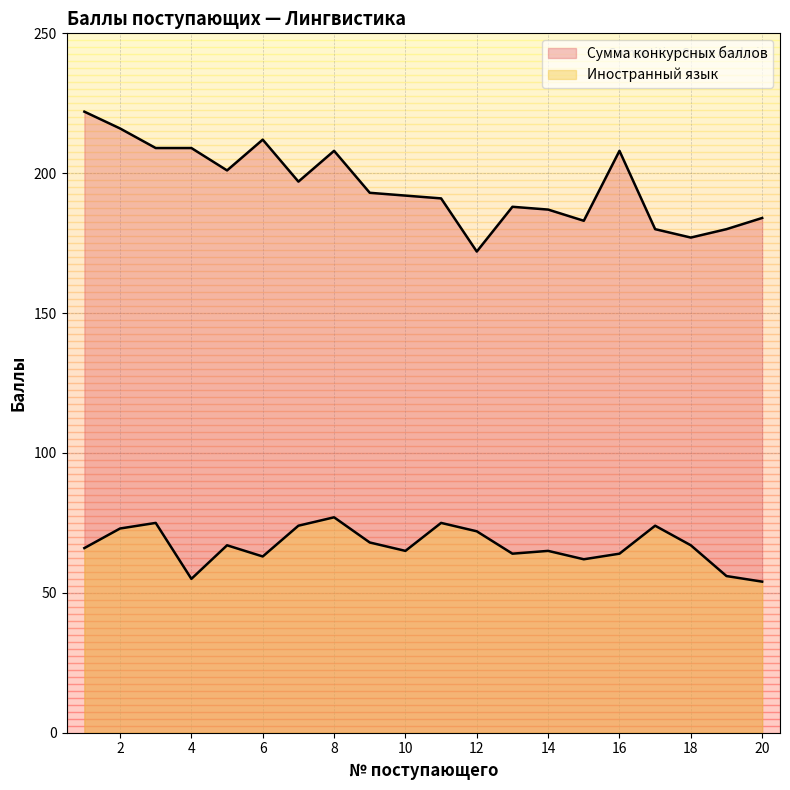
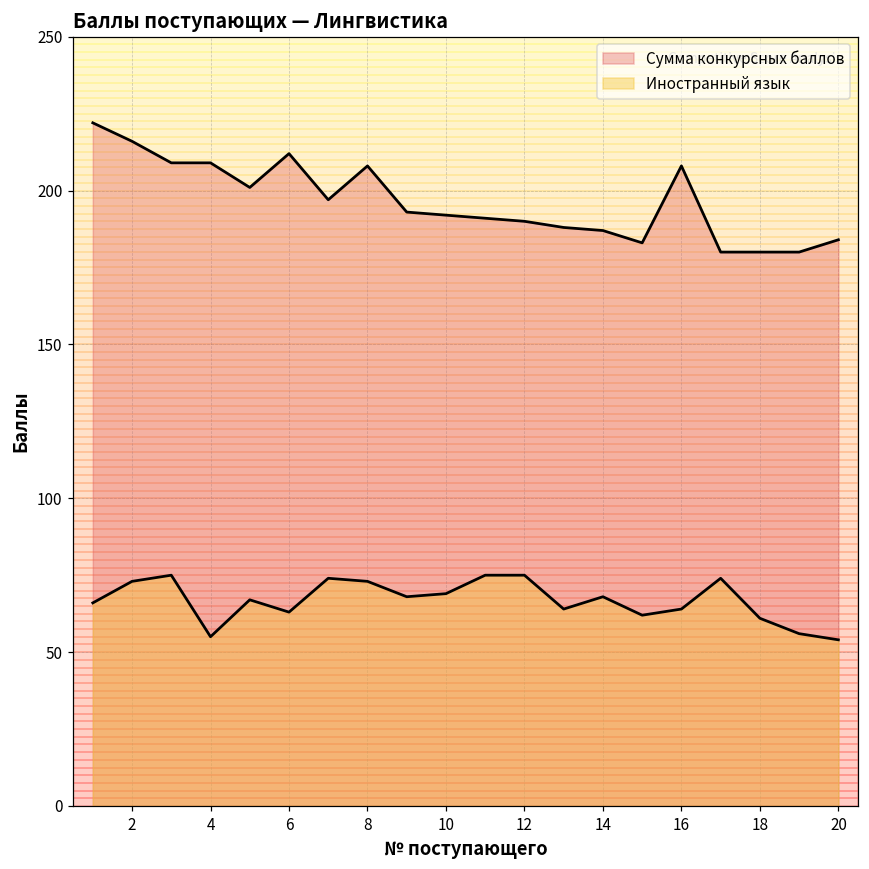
Иностранный язык, 8: 77 -> 73
Иностранный язык, 10: 65 -> 69
Сумма конкурсных баллов, 12: 172 -> 190
Иностранный язык, 12: 72 -> 75
Иностранный язык, 14: 65 -> 68
Сумма конкурсных баллов, 18: 177 -> 180
Иностранный язык, 18: 67 -> 61
